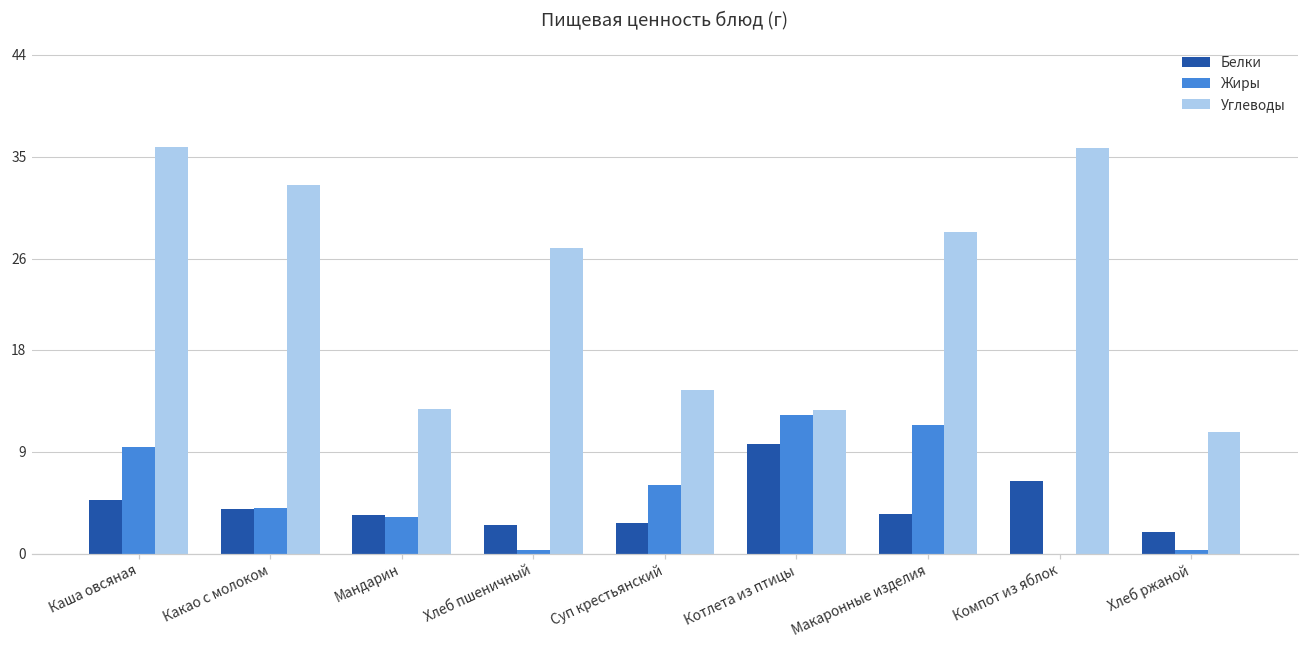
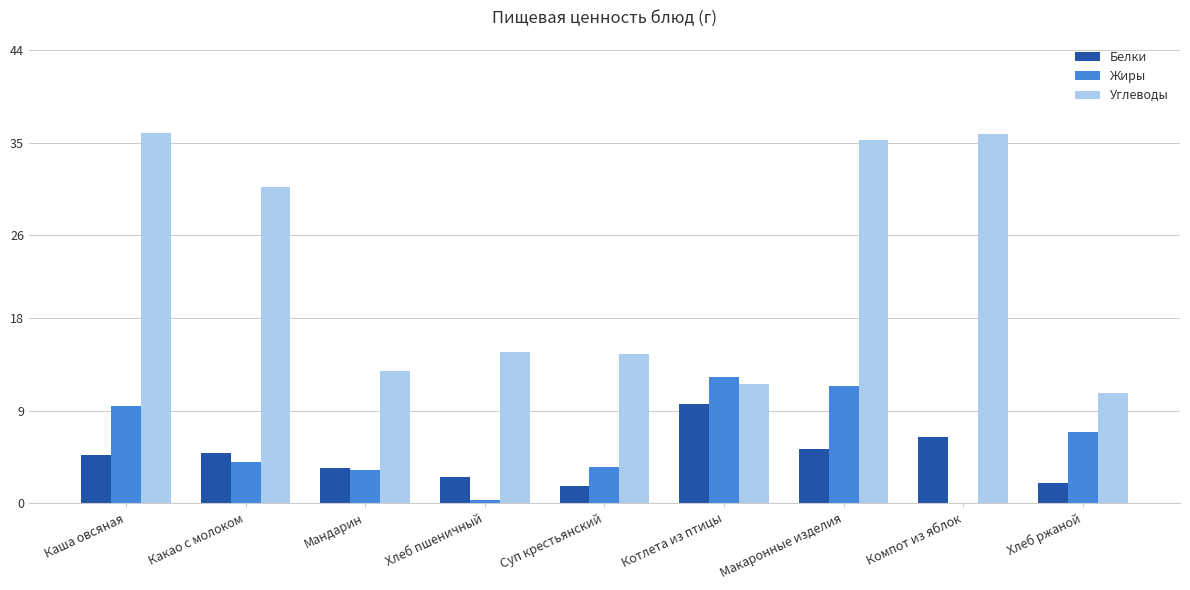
Белки, Какао с молоком: 3.9 -> 4.9
Углеводы, Какао с молоком: 32.5 -> 30.7
Углеводы, Хлеб пшеничный: 27.0 -> 14.7
Белки, Суп крестьянский: 2.7 -> 1.7
Жиры, Суп крестьянский: 6.1 -> 3.5
Углеводы, Котлета из птицы: 12.7 -> 11.6
Белки, Макаронные изделия: 3.5 -> 5.3
Углеводы, Макаронные изделия: 28.4 -> 35.3
Жиры, Хлеб ржаной: 0.3 -> 6.9
